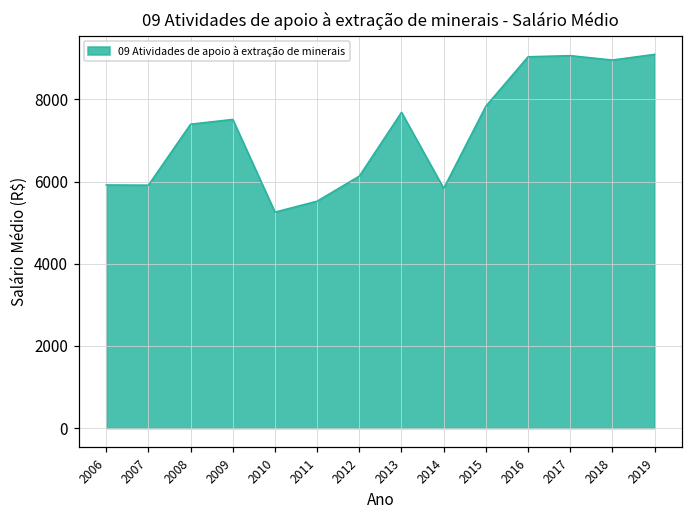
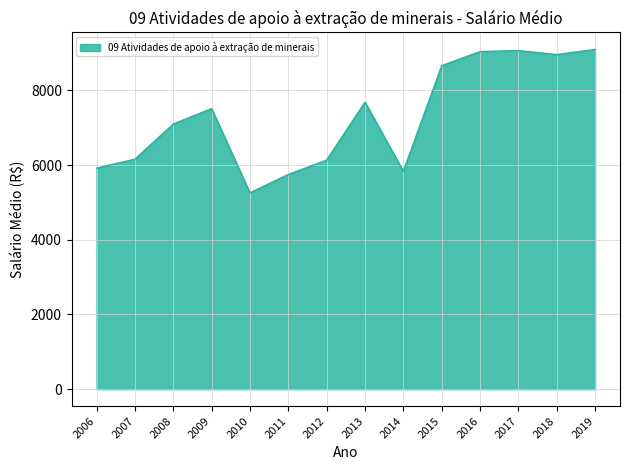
2007: 5900 -> 6200
2008: 7400 -> 7100
2011: 5500 -> 5700
2015: 7800 -> 8700
